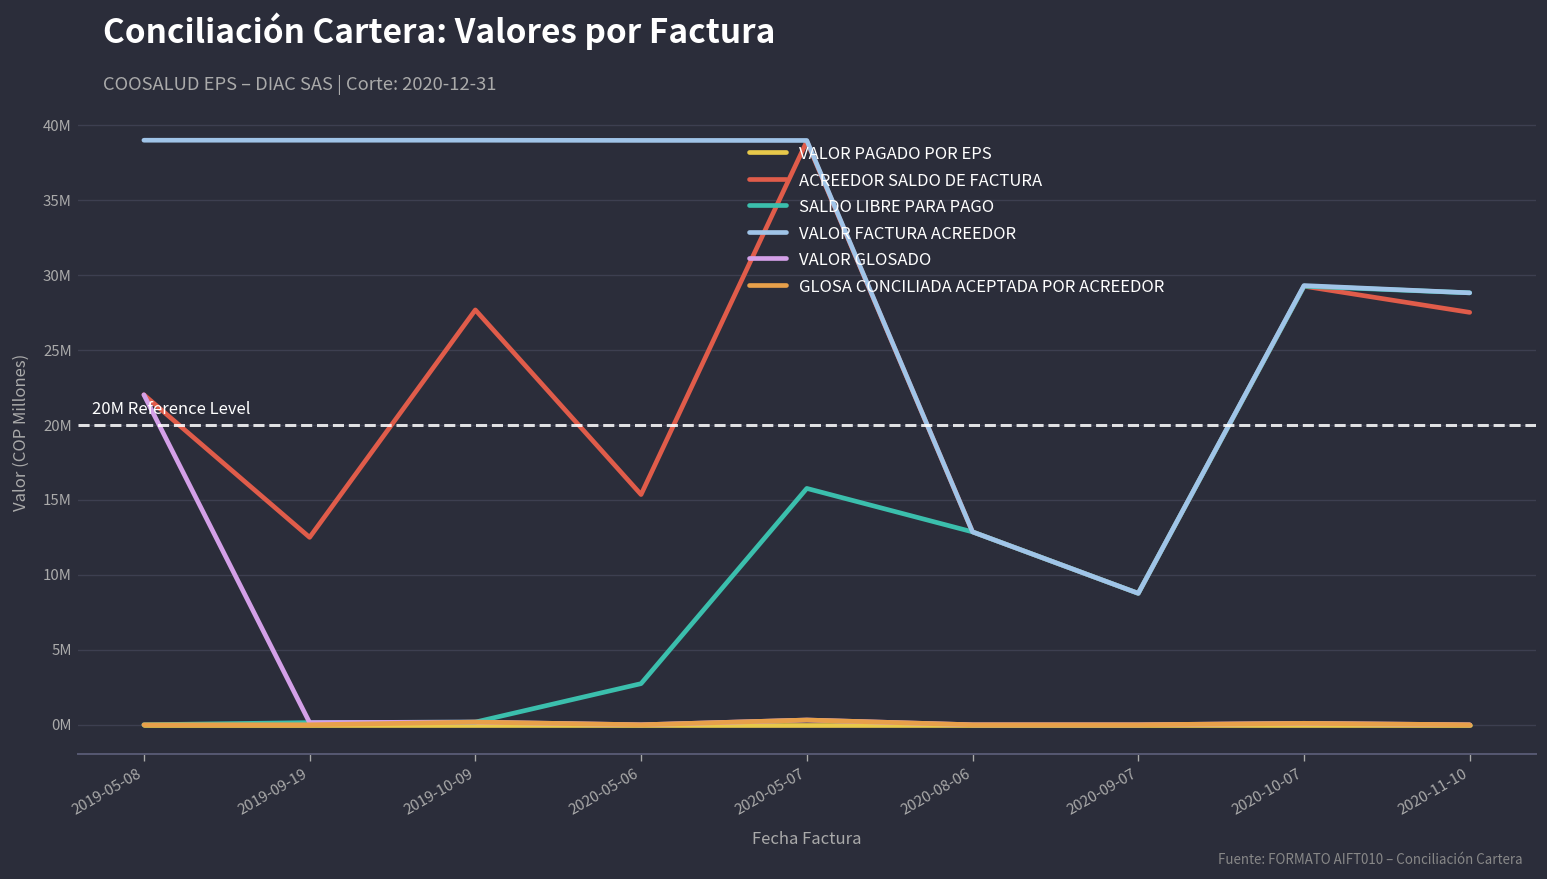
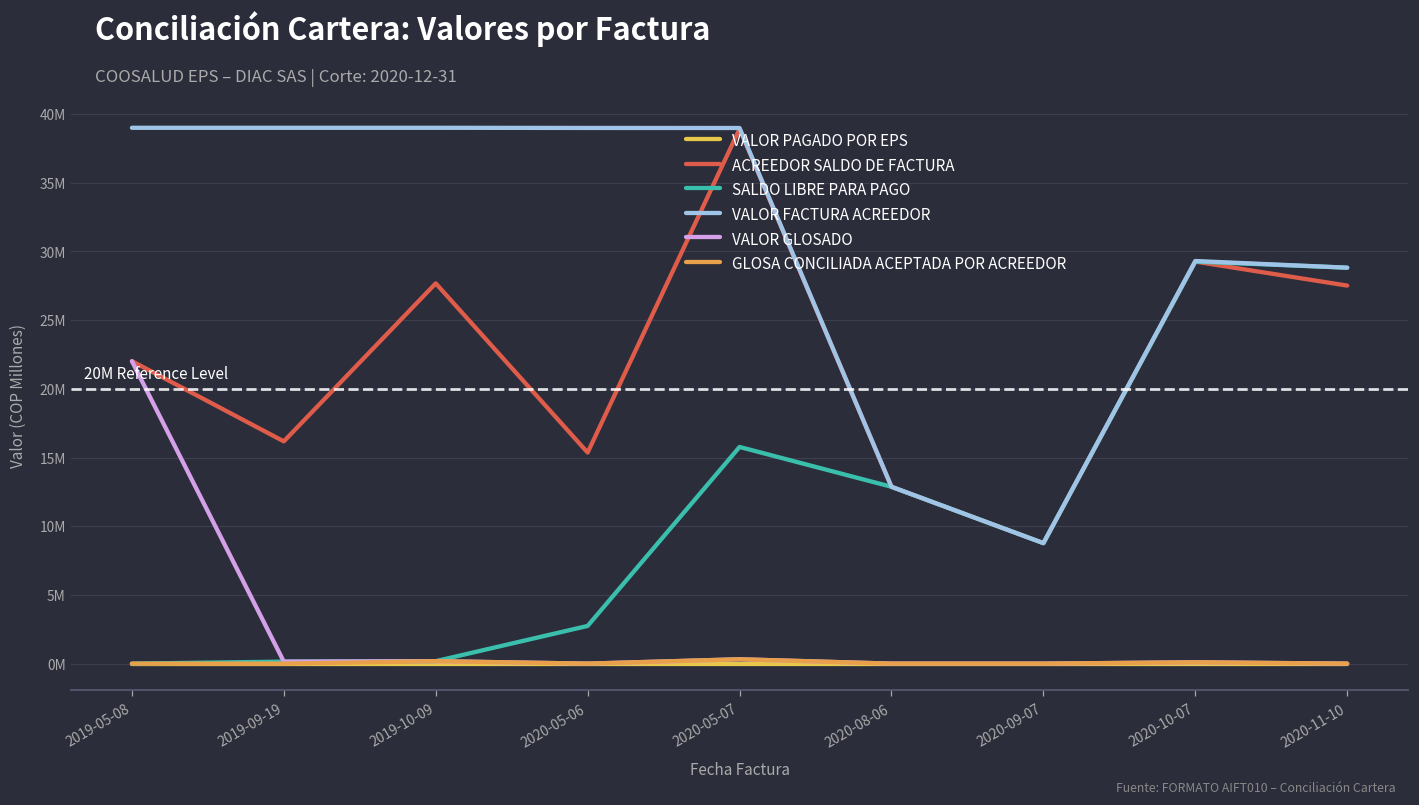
ACREEDOR SALDO DE FACTURA, 2019-09-19: 12500000 -> 16200000
